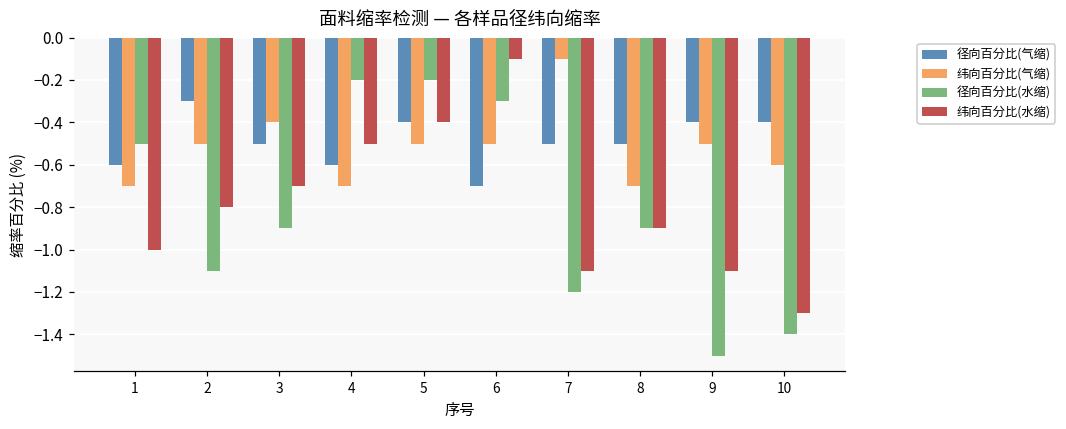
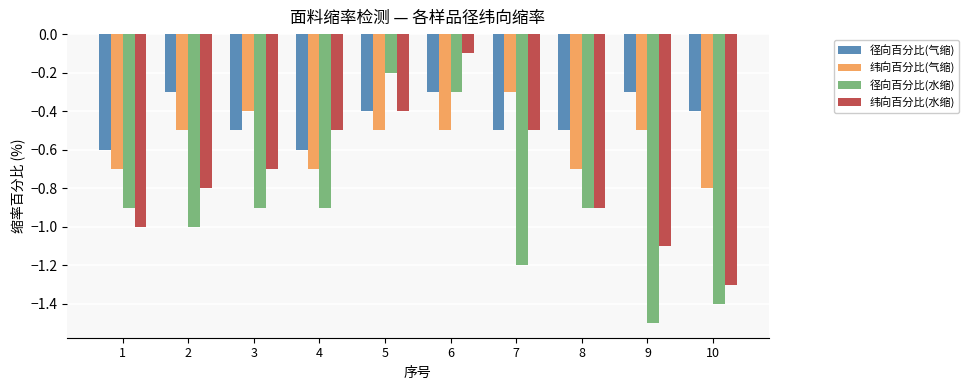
径向百分比(水缩), 1: -0.5 -> -0.9
径向百分比(水缩), 2: -1.1 -> -1.0
径向百分比(水缩), 4: -0.2 -> -0.9
径向百分比(气缩), 6: -0.7 -> -0.3
纬向百分比(气缩), 7: -0.1 -> -0.3
纬向百分比(水缩), 7: -1.1 -> -0.5
径向百分比(气缩), 9: -0.4 -> -0.3
纬向百分比(气缩), 10: -0.6 -> -0.8
